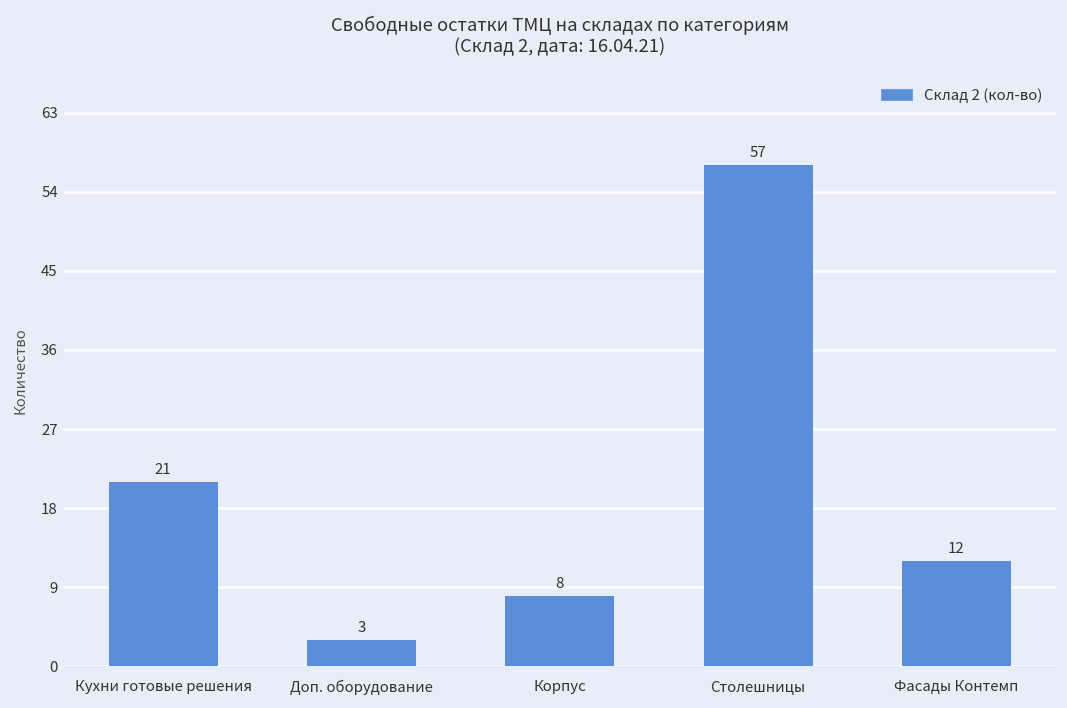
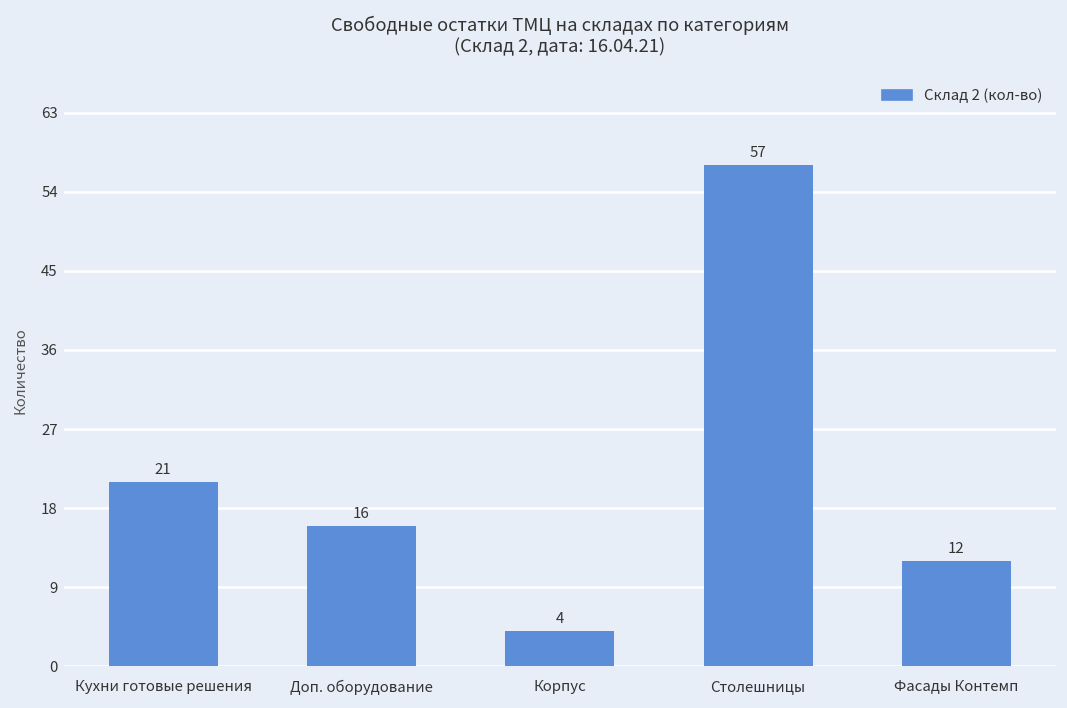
Доп. оборудование: 3 -> 16
Корпус: 8 -> 4
